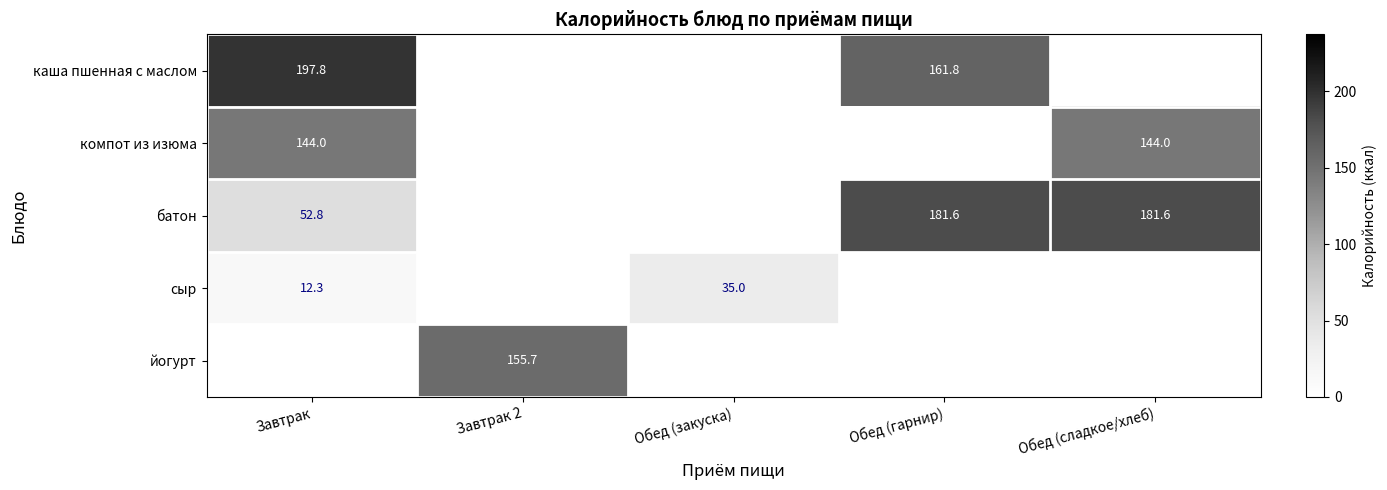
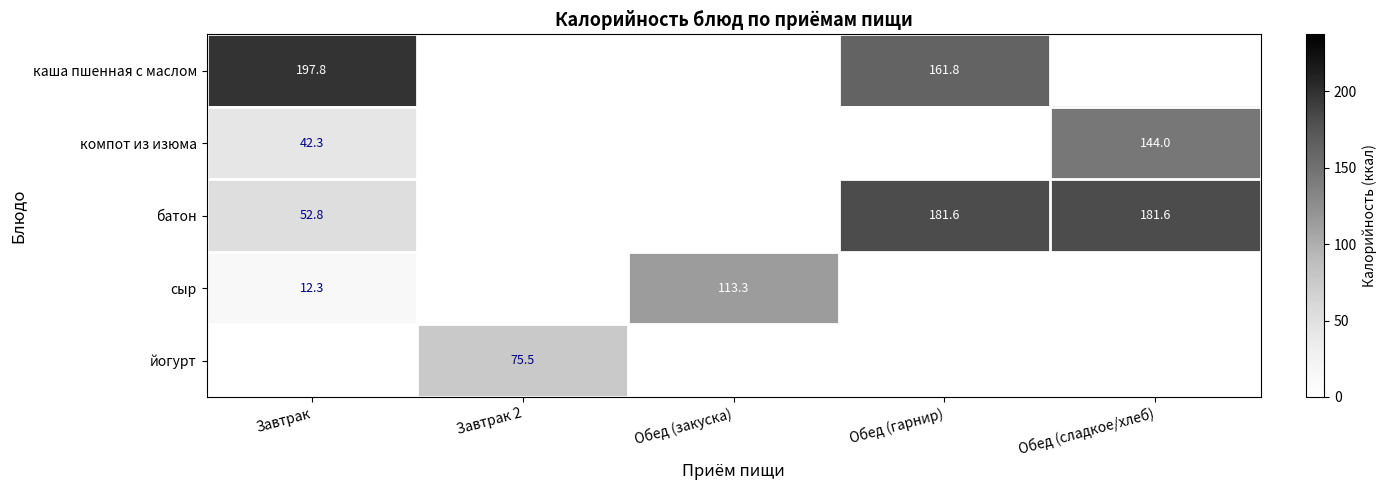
компот из изюма, Завтрак: 144.0 -> 42.3
сыр, Обед (закуска): 35.0 -> 113.3
йогурт, Завтрак 2: 155.7 -> 75.5
